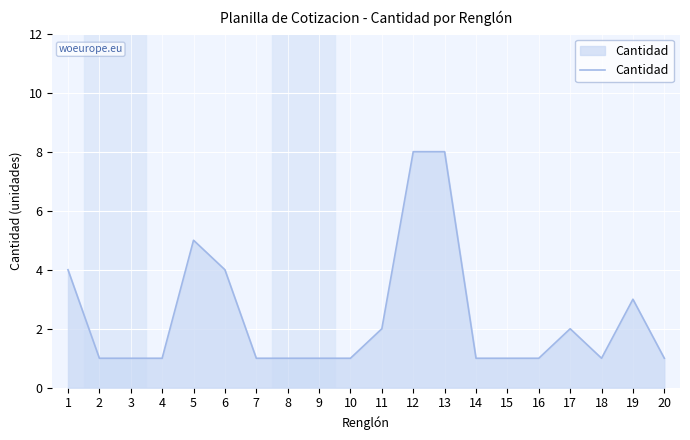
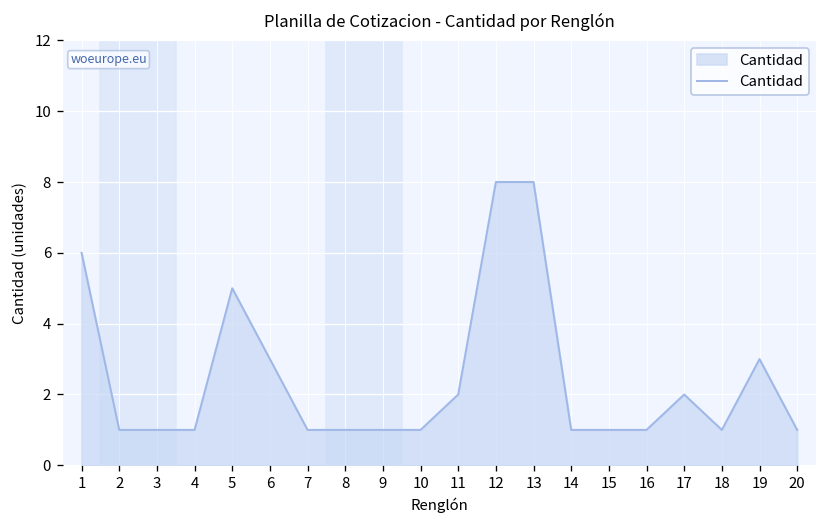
1: 4 -> 6
6: 4 -> 3
